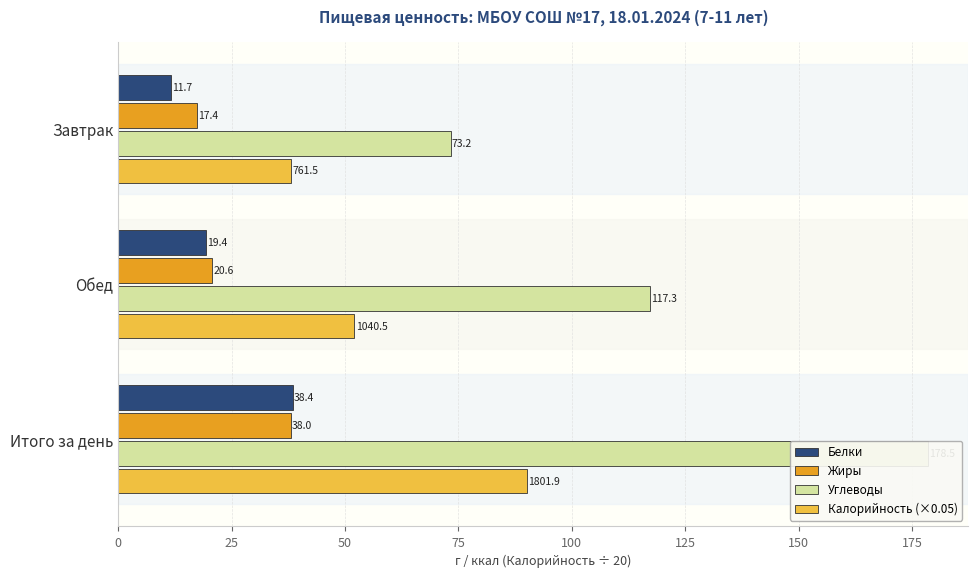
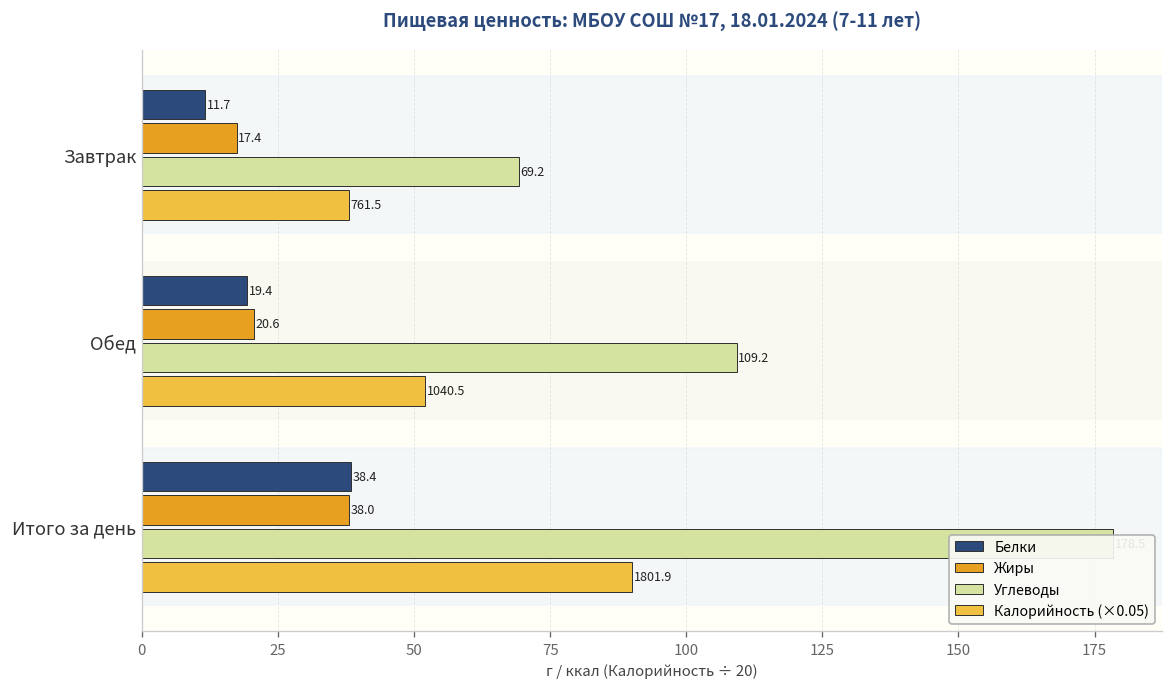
Углеводы, Завтрак: 73.2 -> 69.2
Углеводы, Обед: 117.3 -> 109.2
